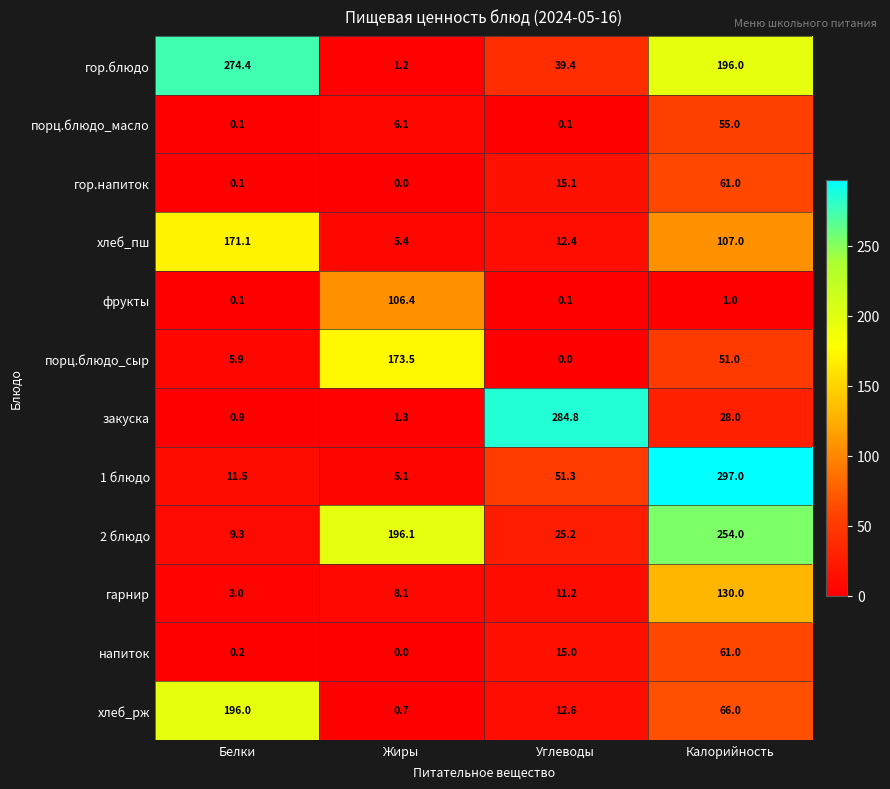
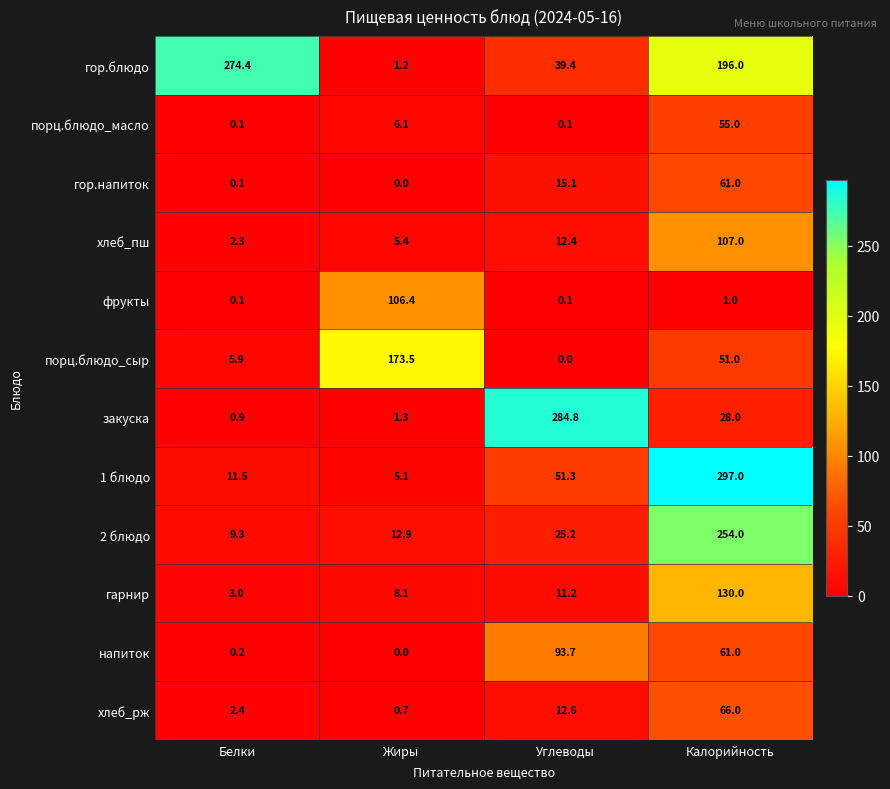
хлеб_пш, Белки: 171.1 -> 2.3
2 блюдо, Жиры: 196.1 -> 12.9
напиток, Углеводы: 15.0 -> 93.7
хлеб_рж, Белки: 196.0 -> 2.4
